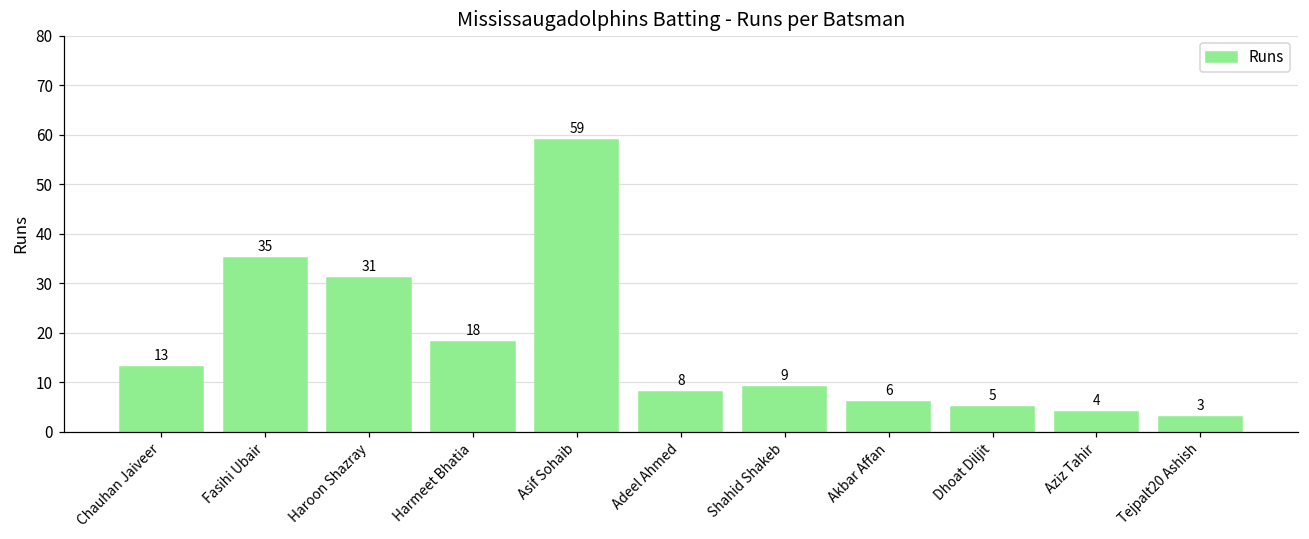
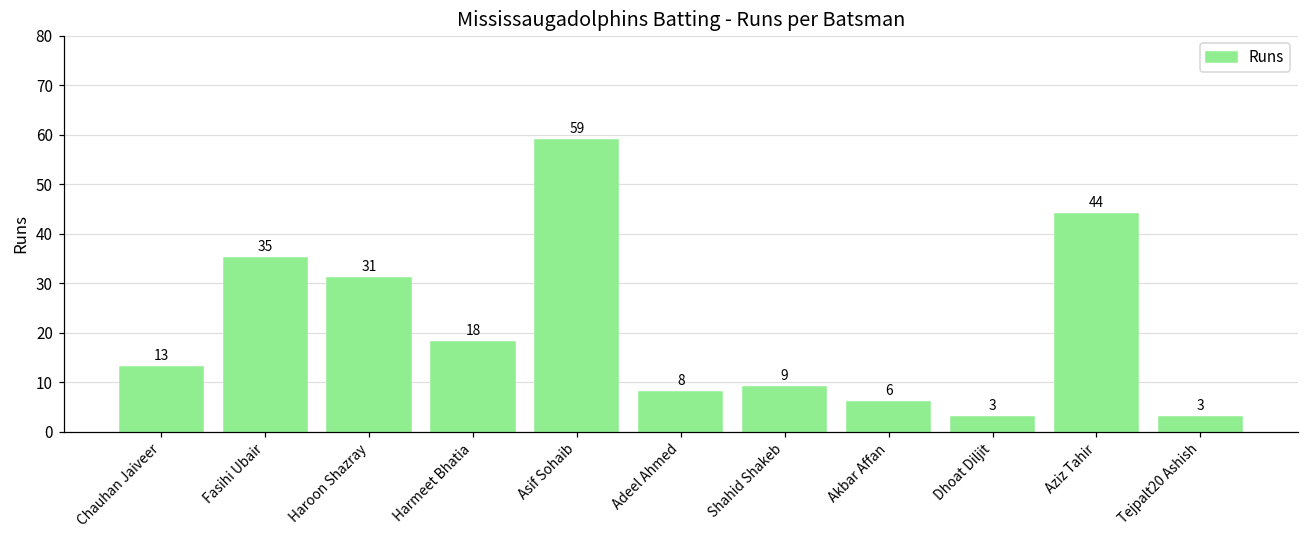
Dhoat Diljit: 5 -> 3
Aziz Tahir: 4 -> 44
